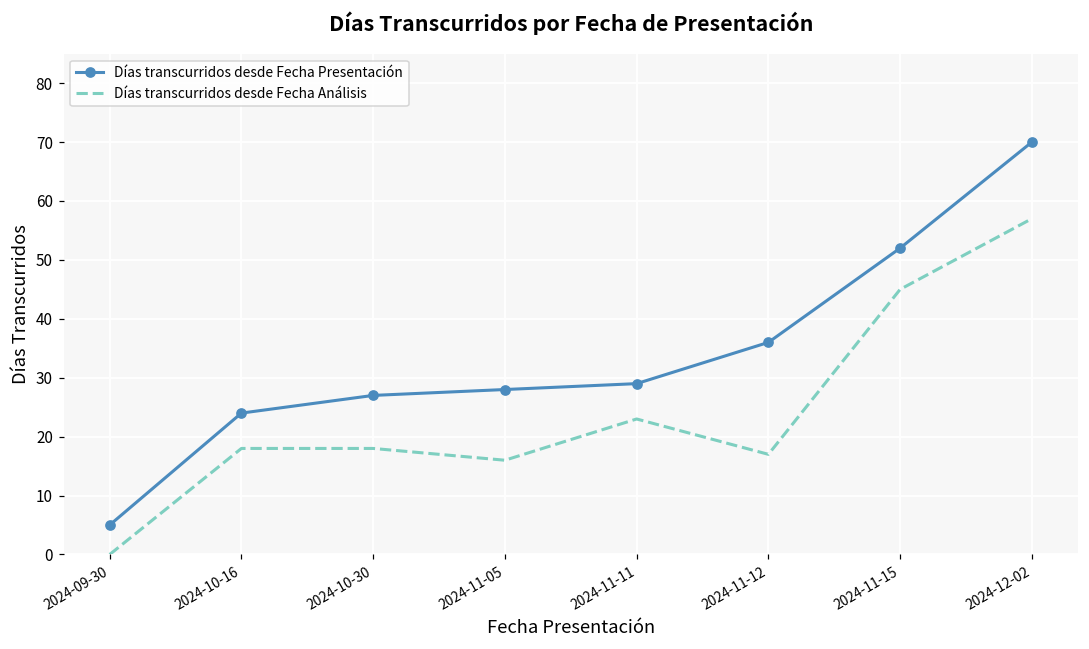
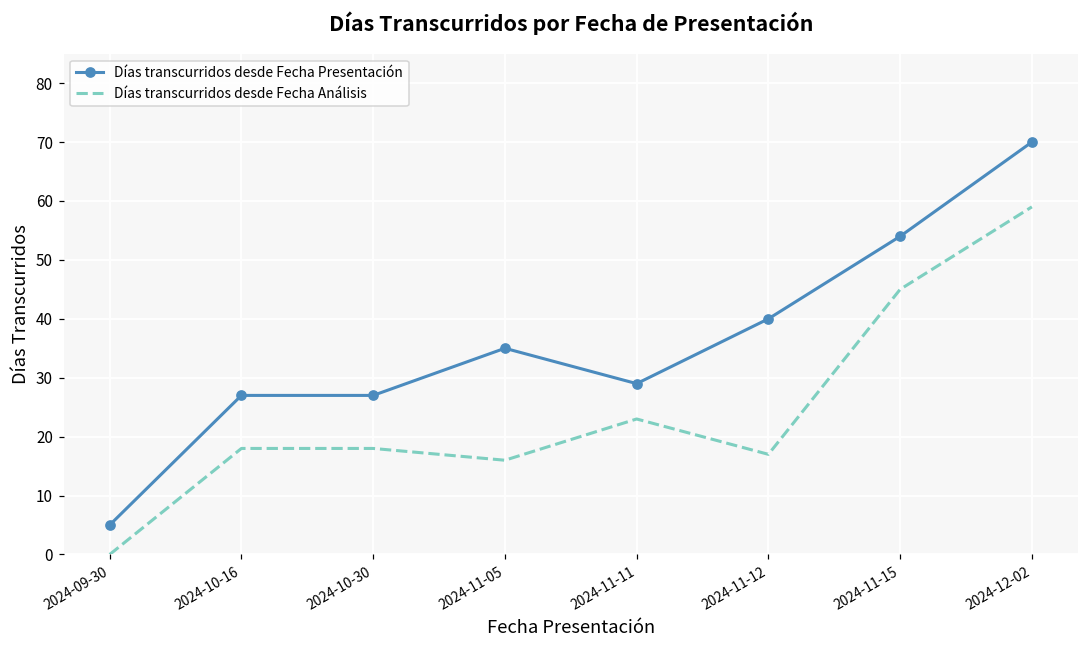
Días transcurridos desde Fecha Presentación, 2024-10-16: 24 -> 27
Días transcurridos desde Fecha Presentación, 2024-11-05: 28 -> 35
Días transcurridos desde Fecha Presentación, 2024-11-12: 36 -> 40
Días transcurridos desde Fecha Presentación, 2024-11-15: 52 -> 54
Días transcurridos desde Fecha Análisis, 2024-12-02: 57 -> 59
